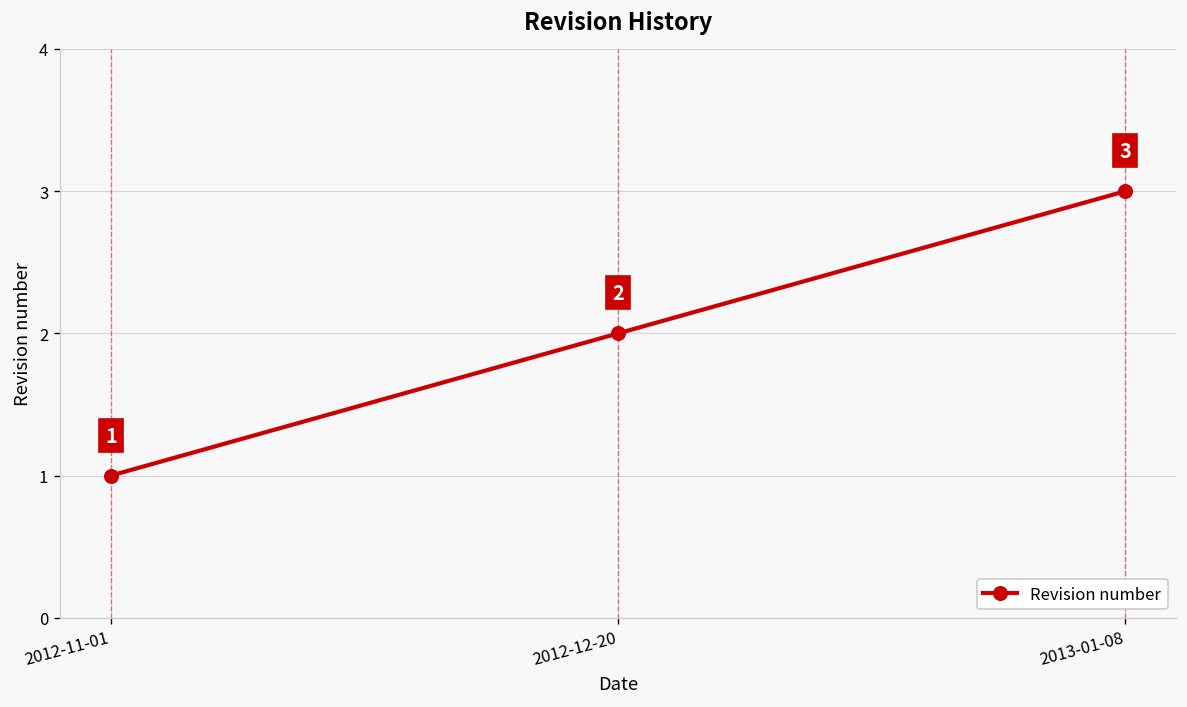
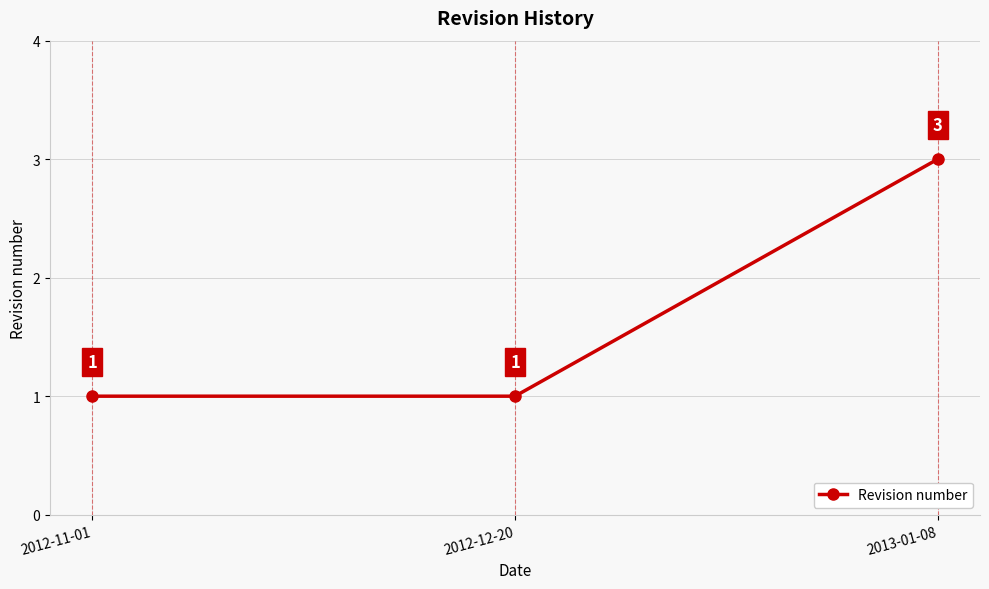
2012-12-20: 2 -> 1
